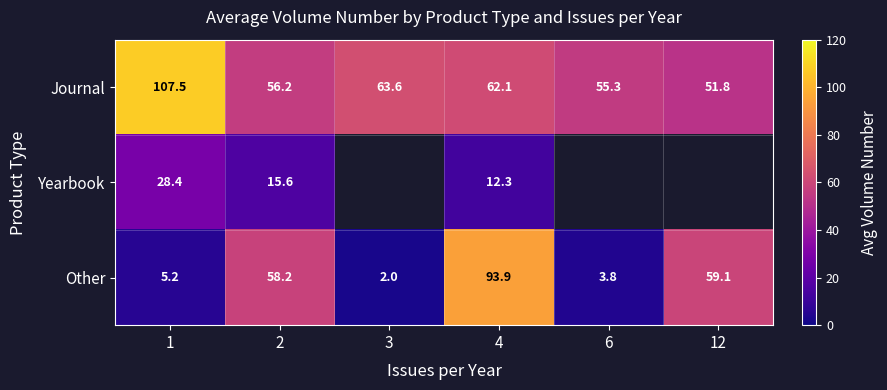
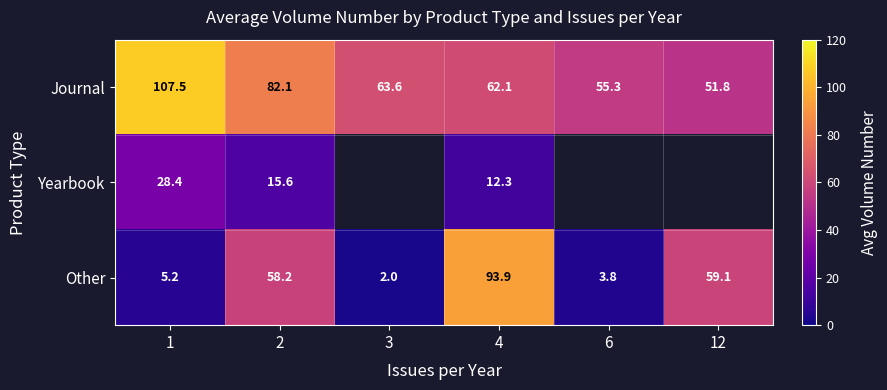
Journal, 2: 56.2 -> 82.1
